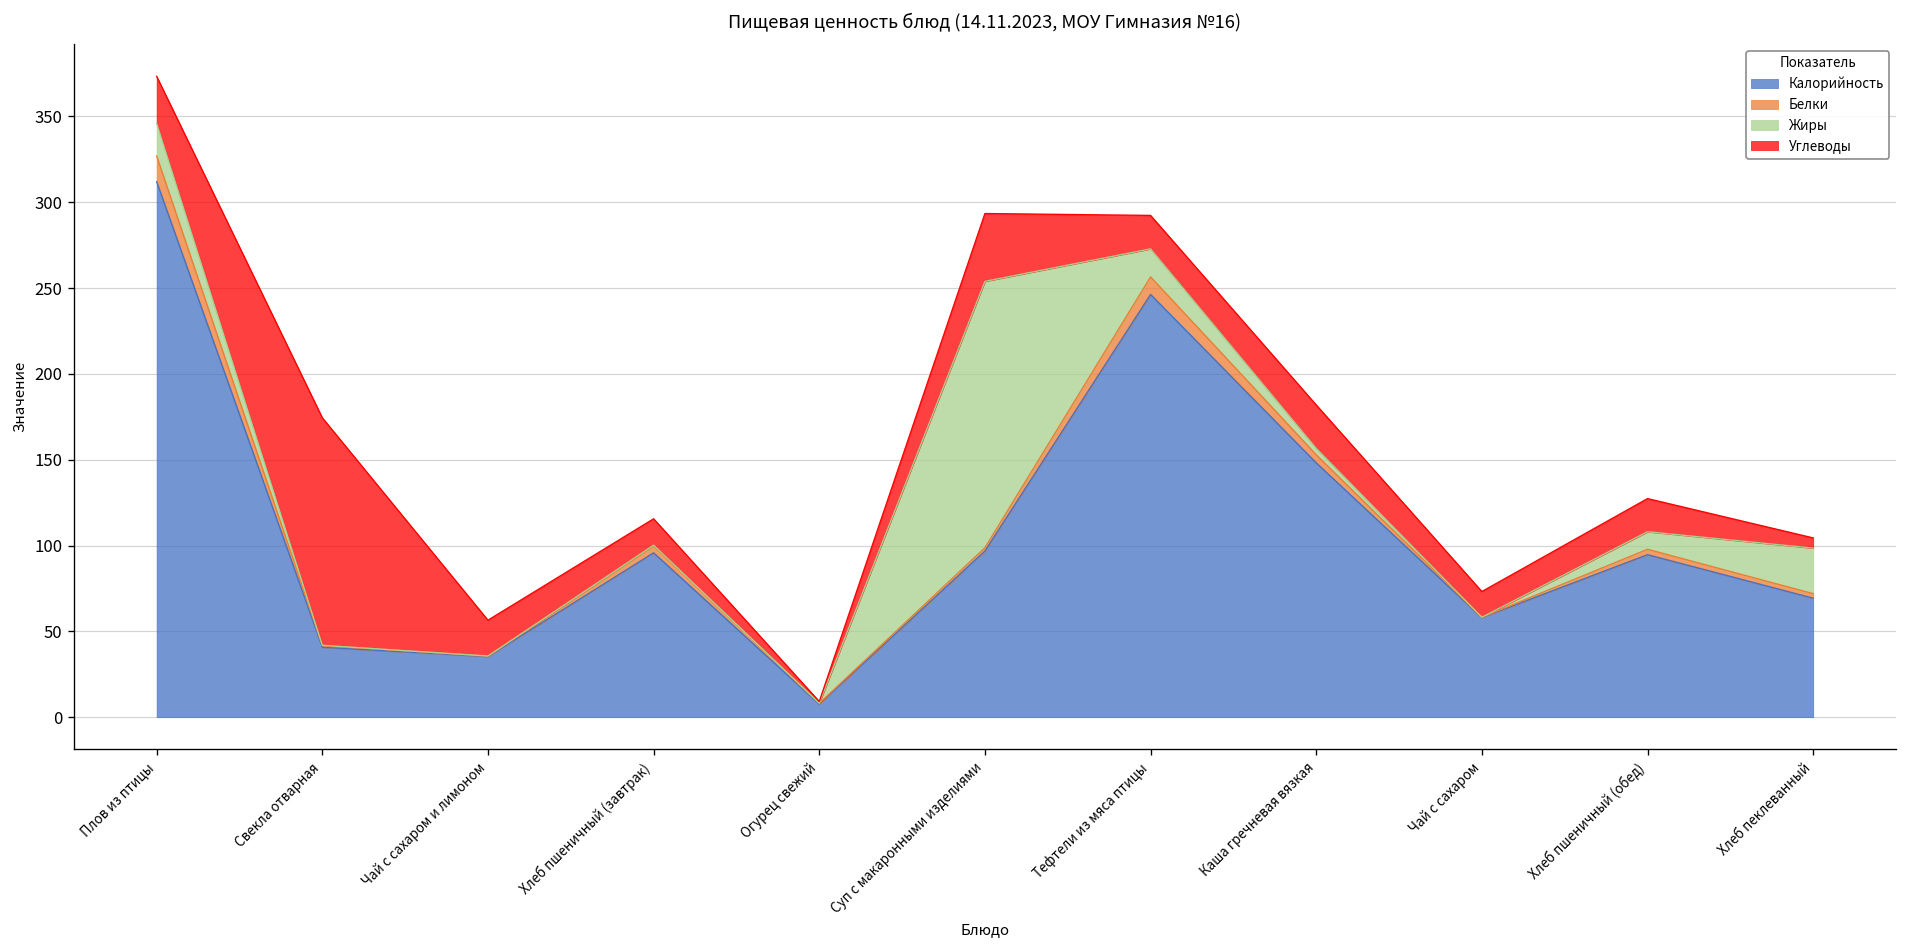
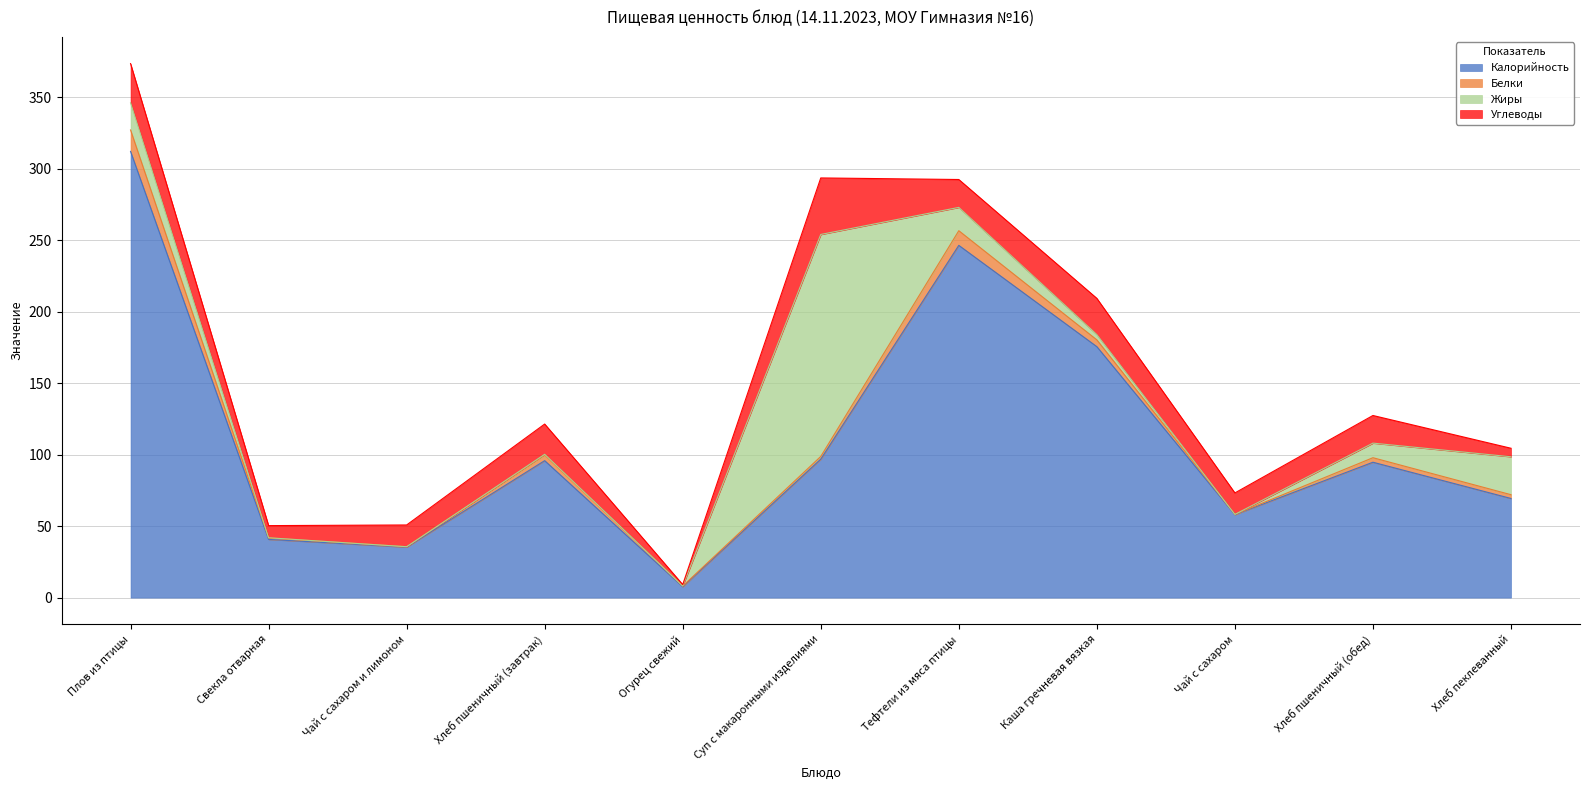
Углеводы, Свекла отварная: 133 -> 9
Углеводы, Чай с сахаром и лимоном: 21 -> 15
Углеводы, Хлеб пшеничный (завтрак): 15 -> 21
Калорийность, Каша гречневая вязкая: 148 -> 175
